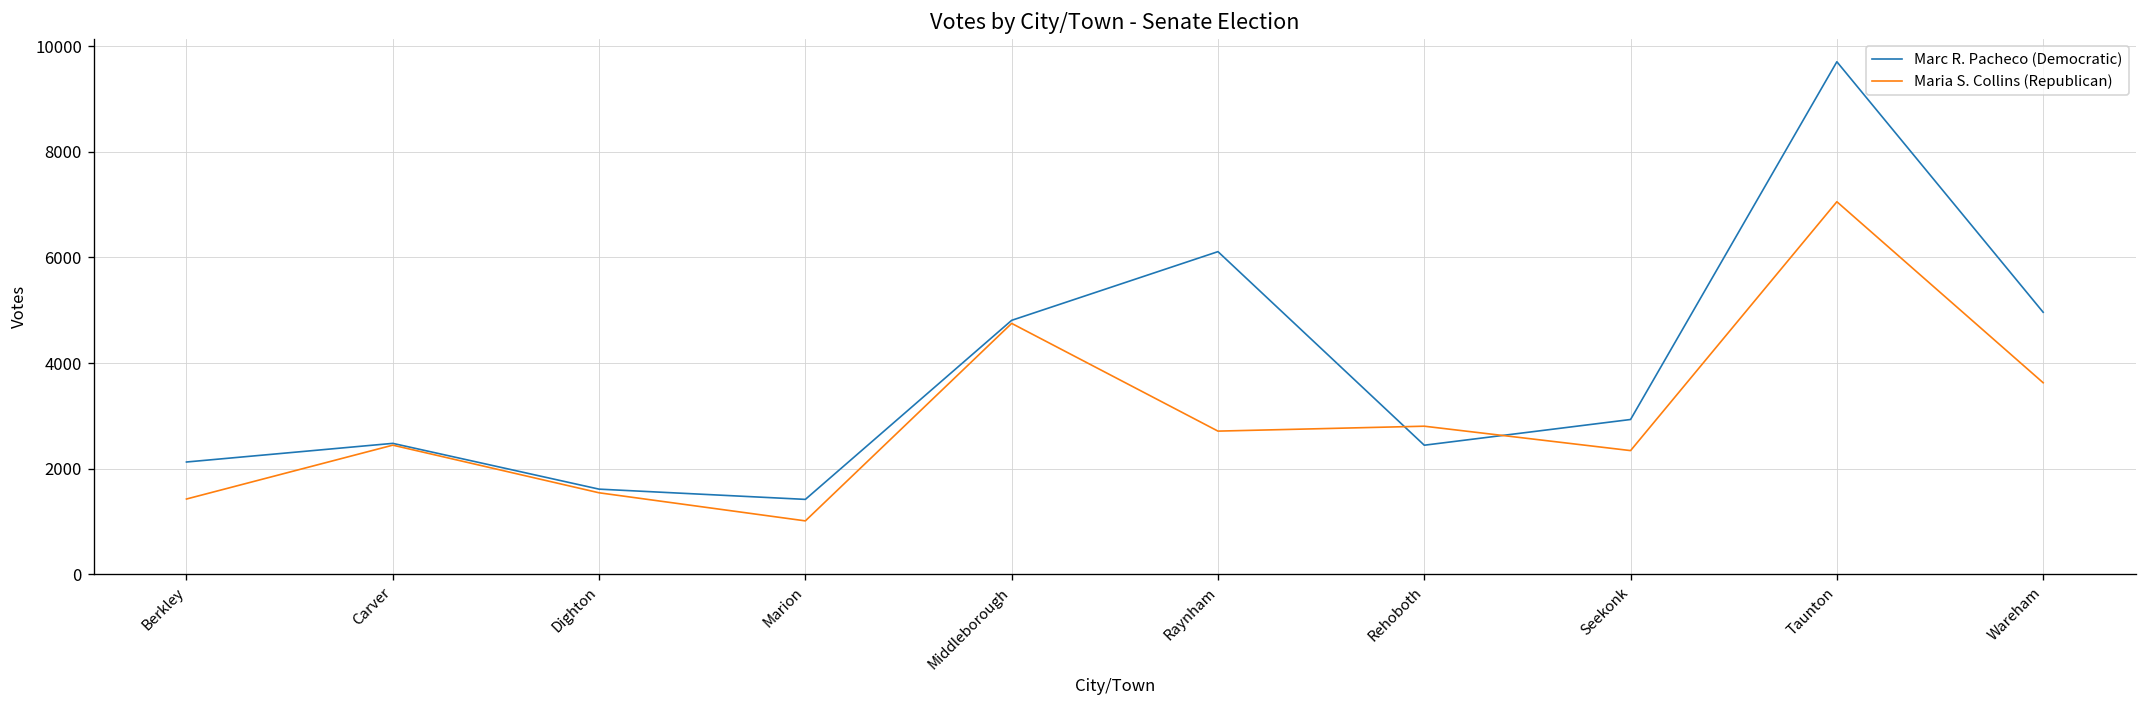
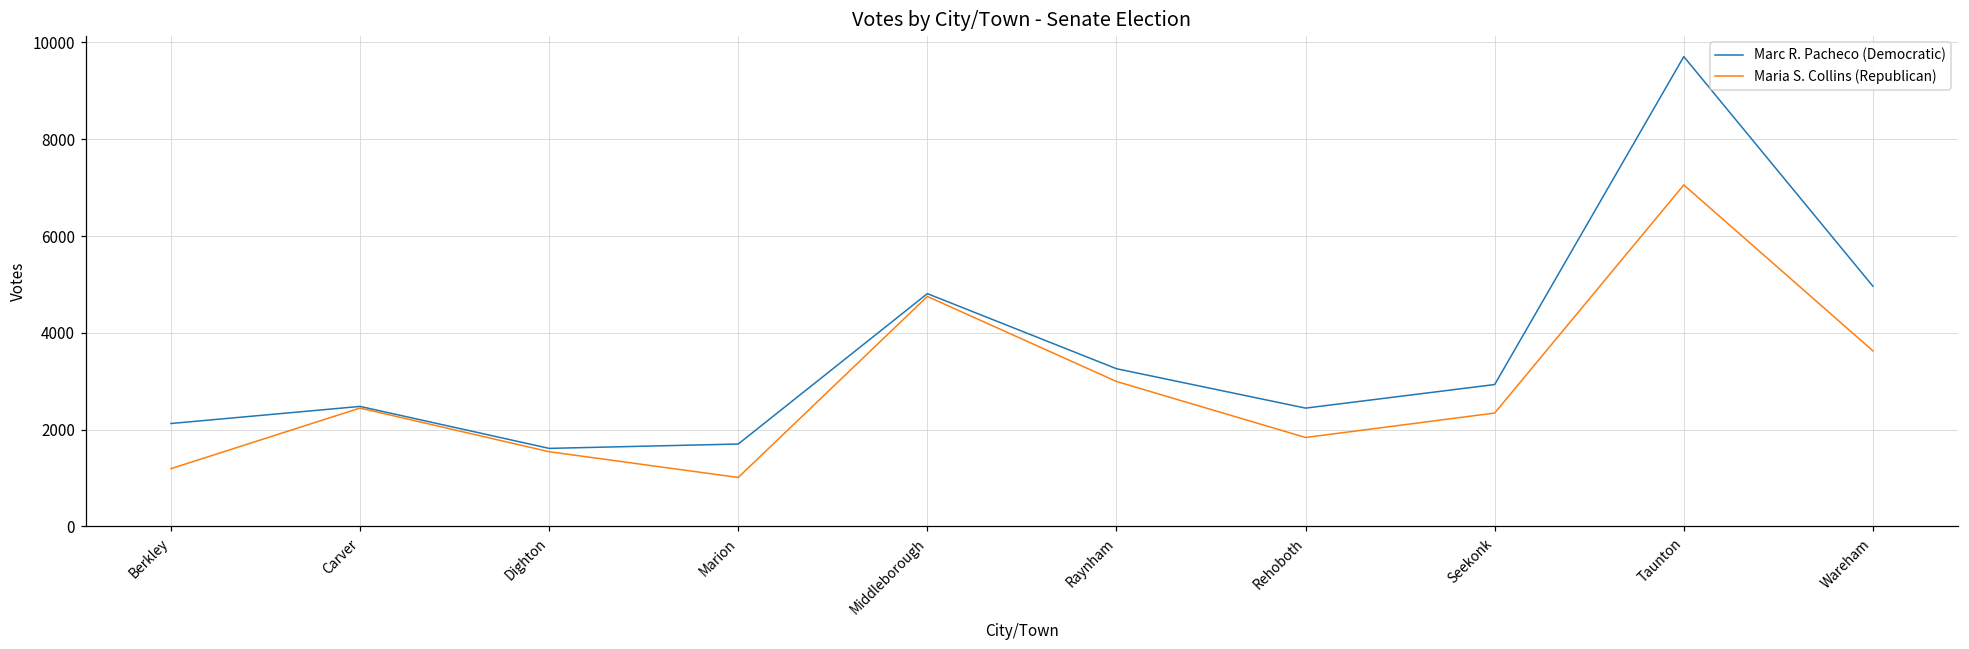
Maria S. Collins (Republican), Berkley: 1400 -> 1200
Marc R. Pacheco (Democratic), Marion: 1400 -> 1700
Marc R. Pacheco (Democratic), Raynham: 6100 -> 3300
Maria S. Collins (Republican), Raynham: 2700 -> 3000
Maria S. Collins (Republican), Rehoboth: 2800 -> 1800
